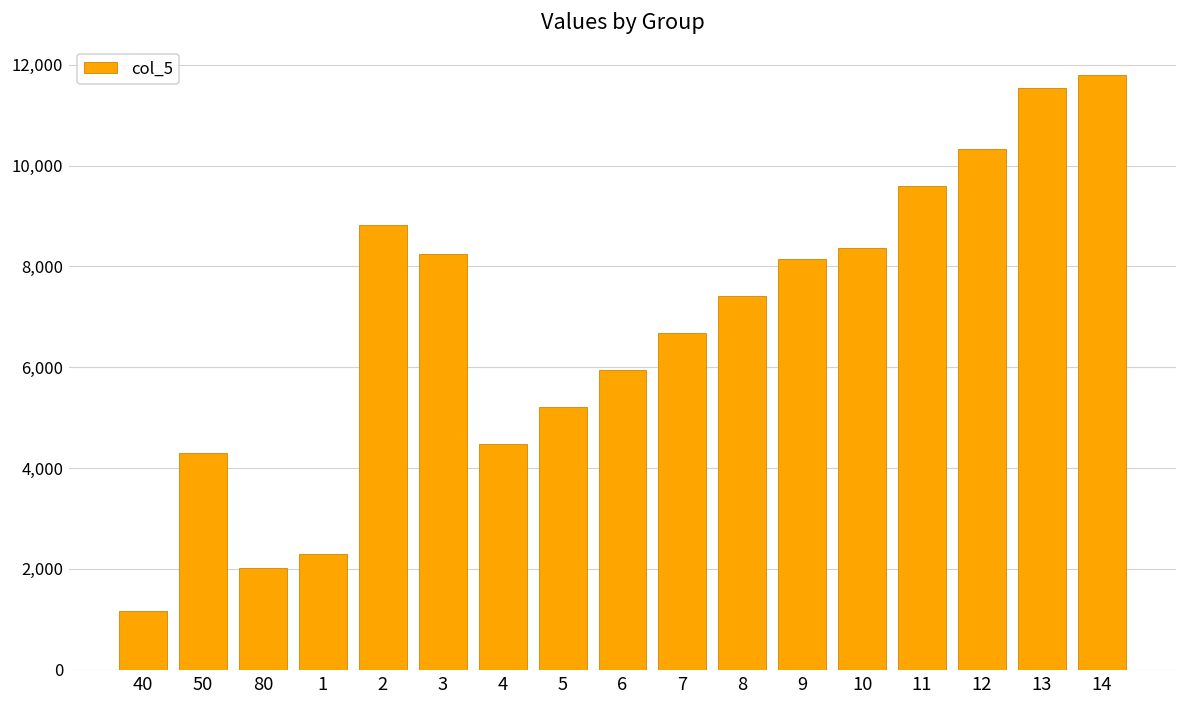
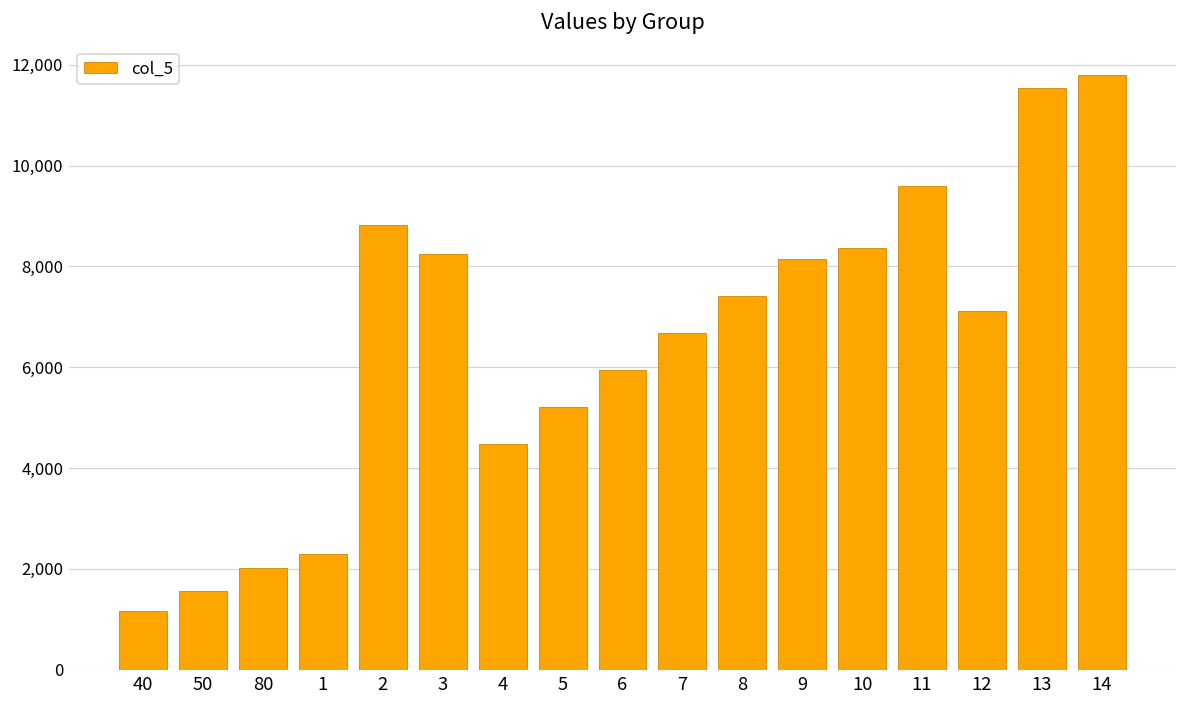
50: 4,300 -> 1,600
12: 10,300 -> 7,100
